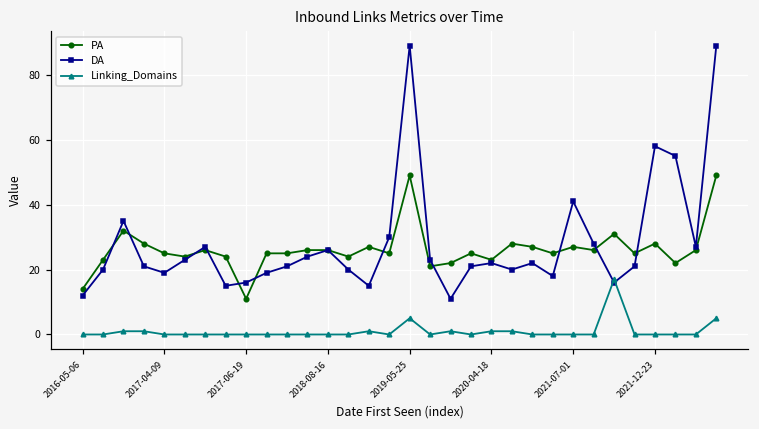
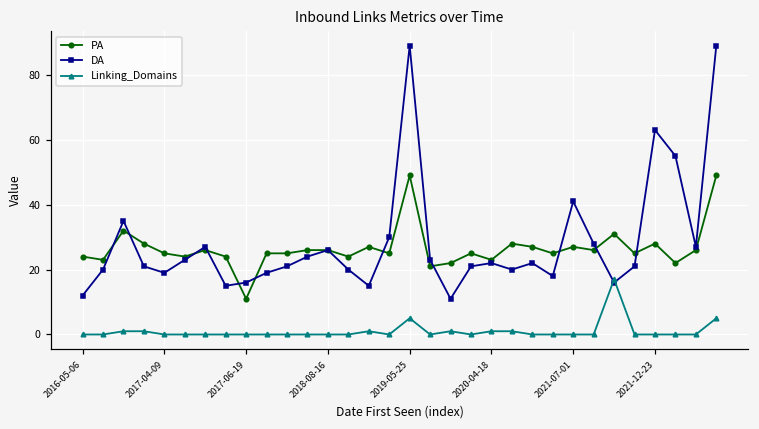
PA, 2016-05-06: 14 -> 24
DA, 2021-12-23: 58 -> 63
